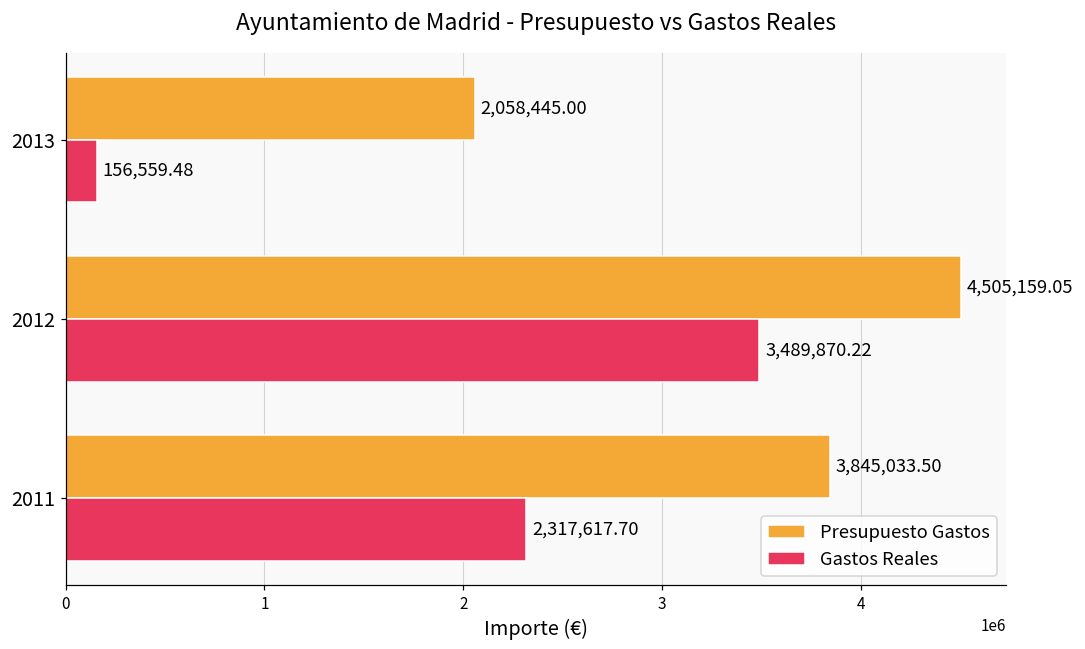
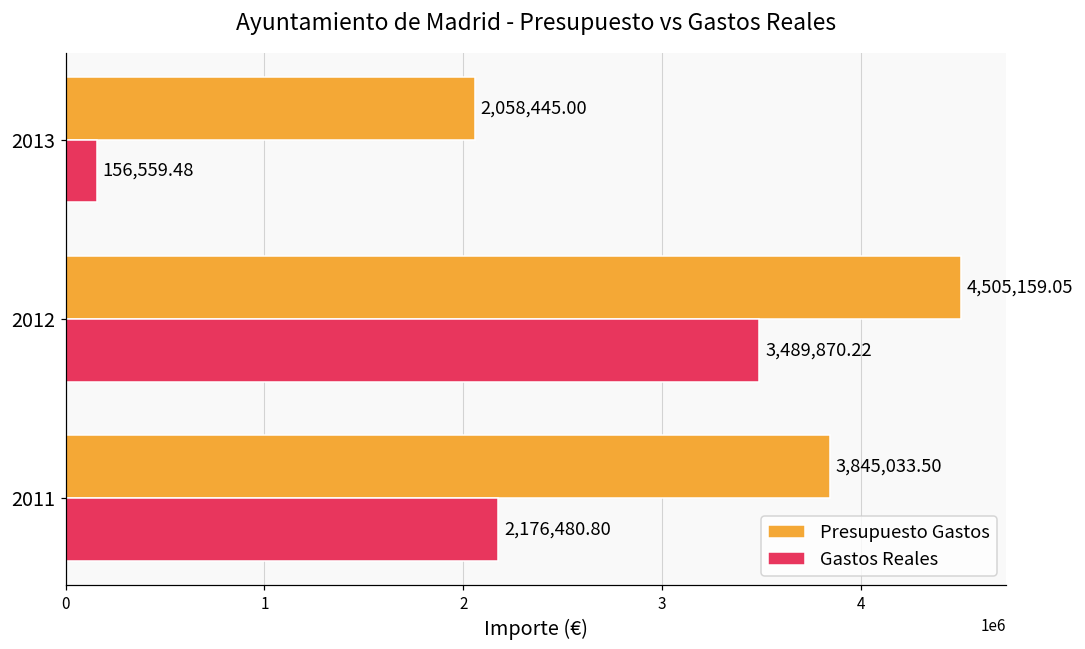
Gastos Reales, 2011: 2,317,617.70 -> 2,176,480.80
